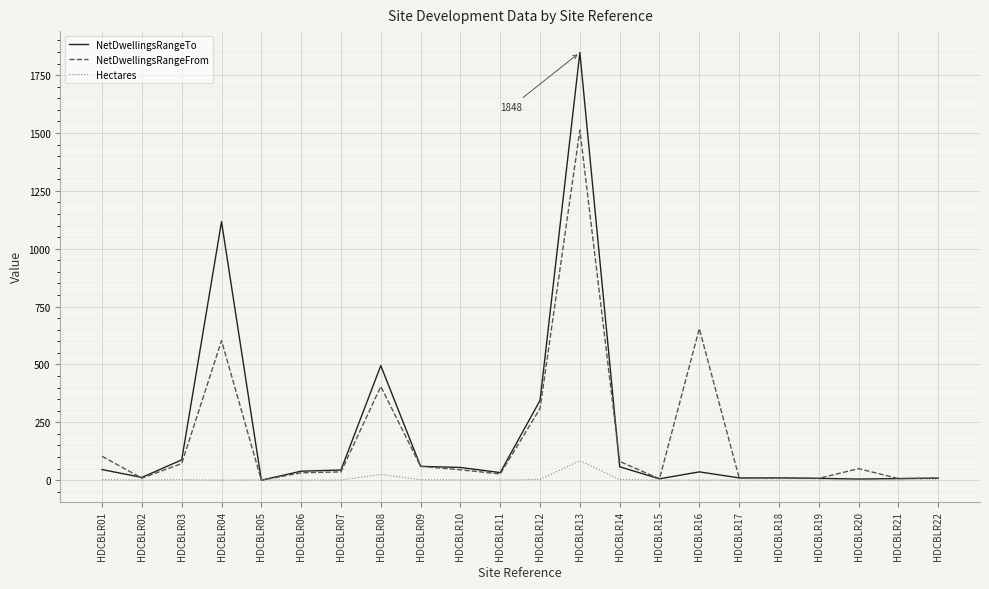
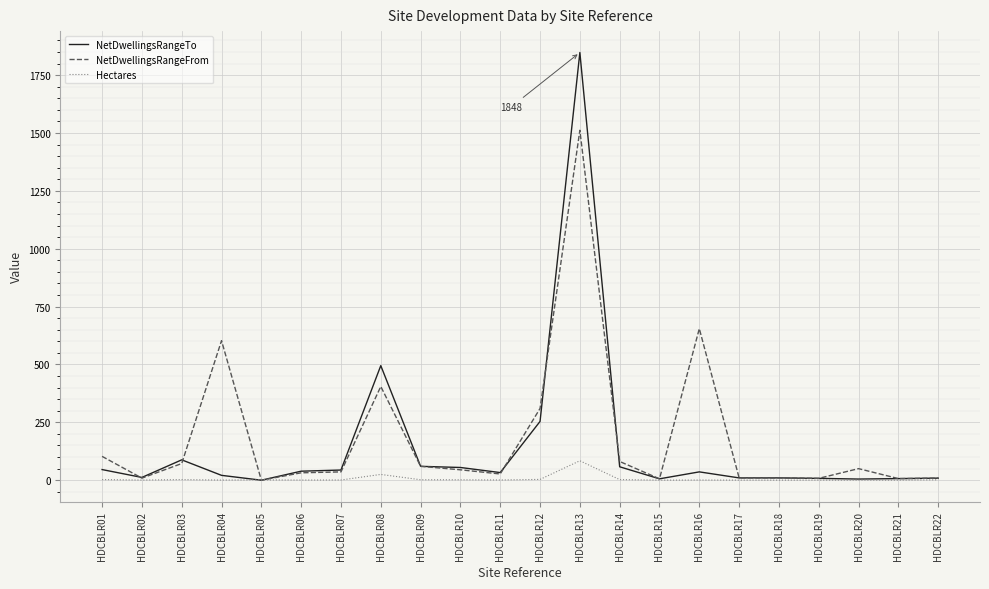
NetDwellingsRangeTo, HDCBLR04: 1120 -> 20
NetDwellingsRangeTo, HDCBLR12: 350 -> 250
